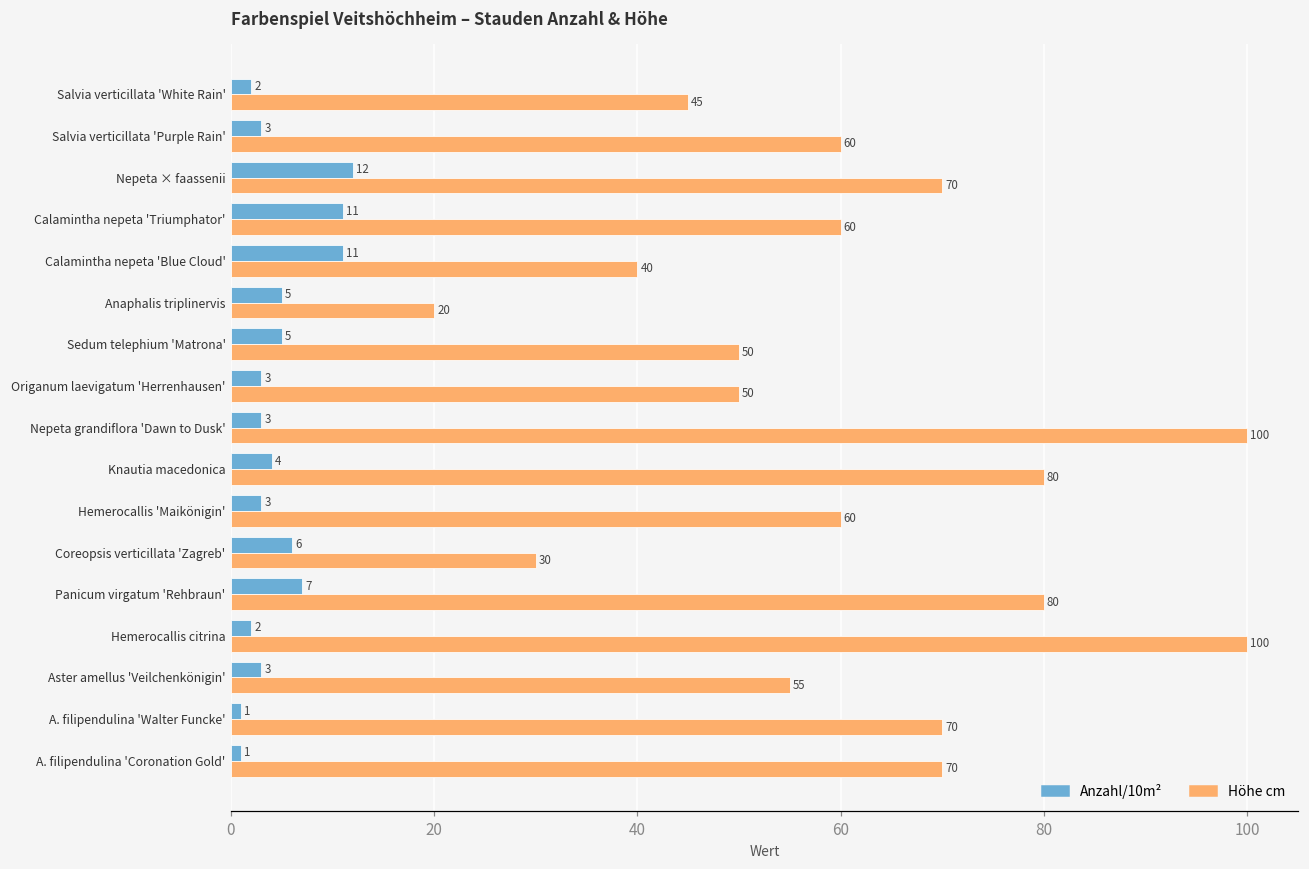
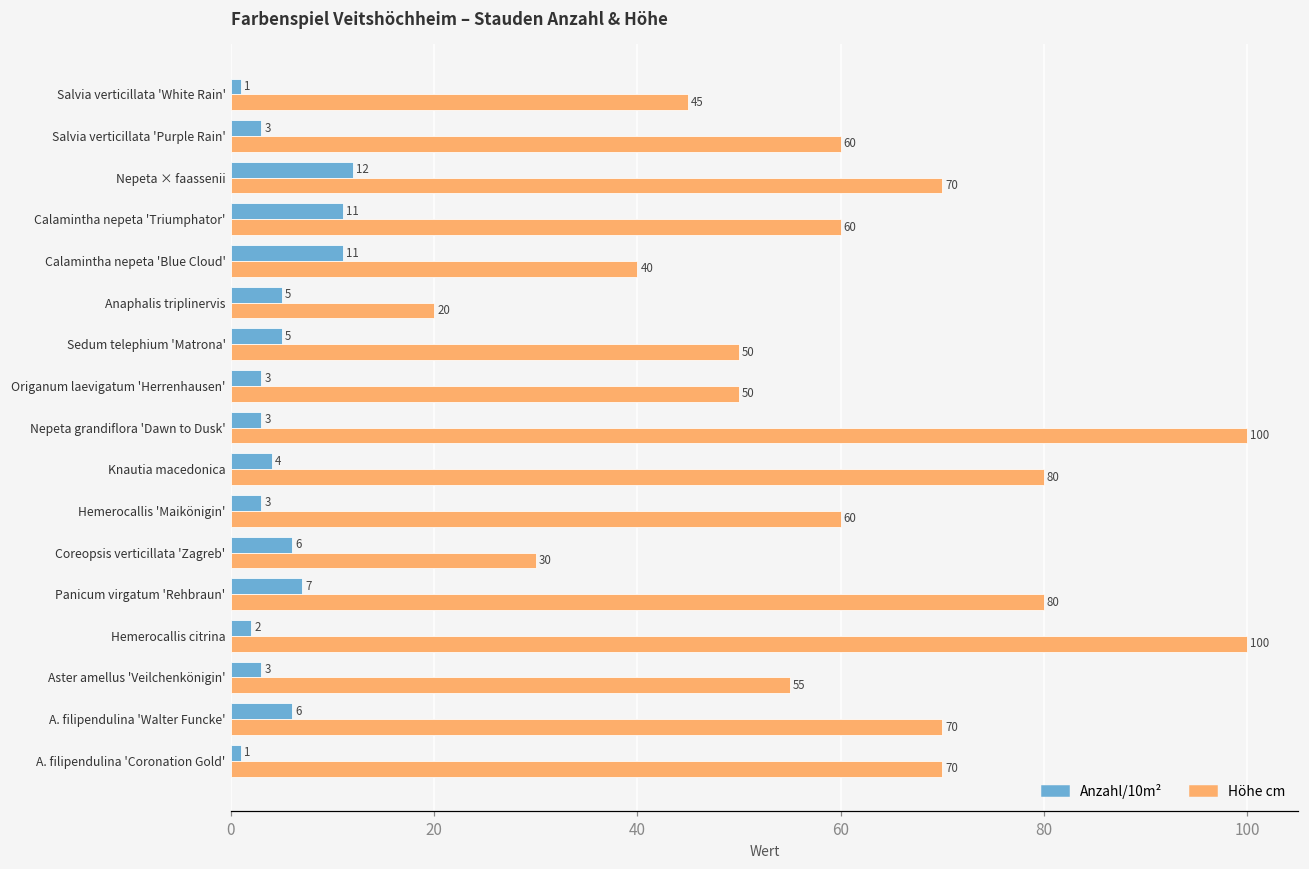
Anzahl/10m², Salvia verticillata 'White Rain': 2 -> 1
Anzahl/10m², A. filipendulina 'Walter Funcke': 1 -> 6
